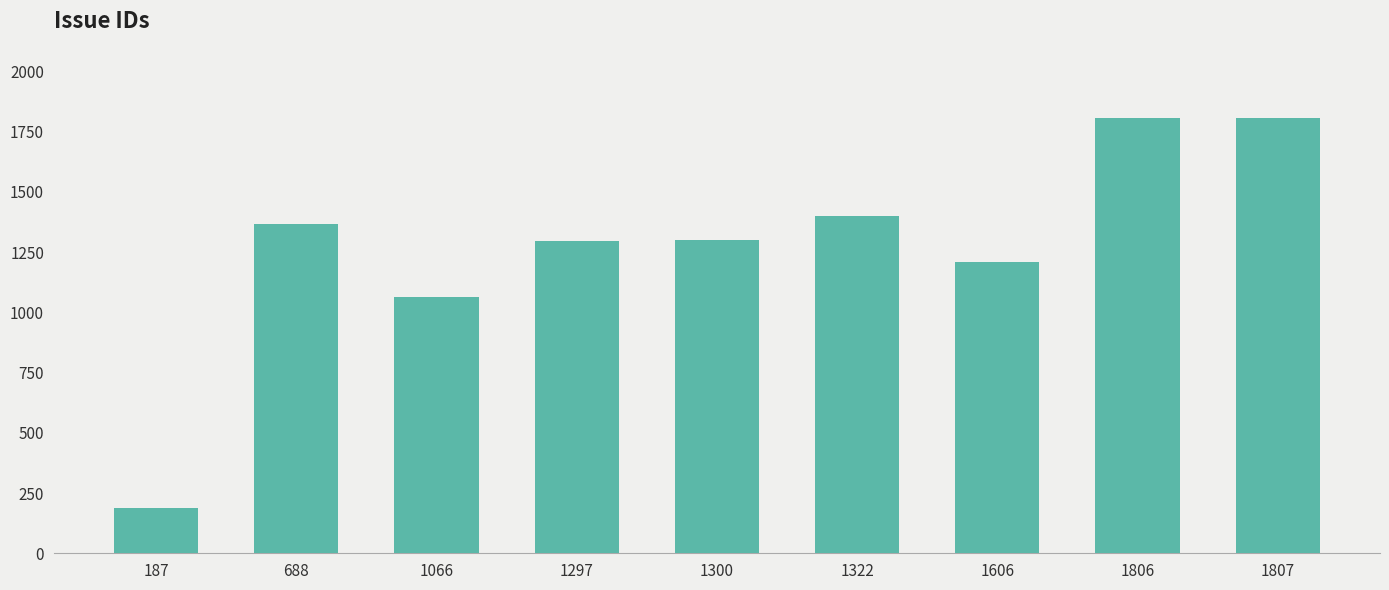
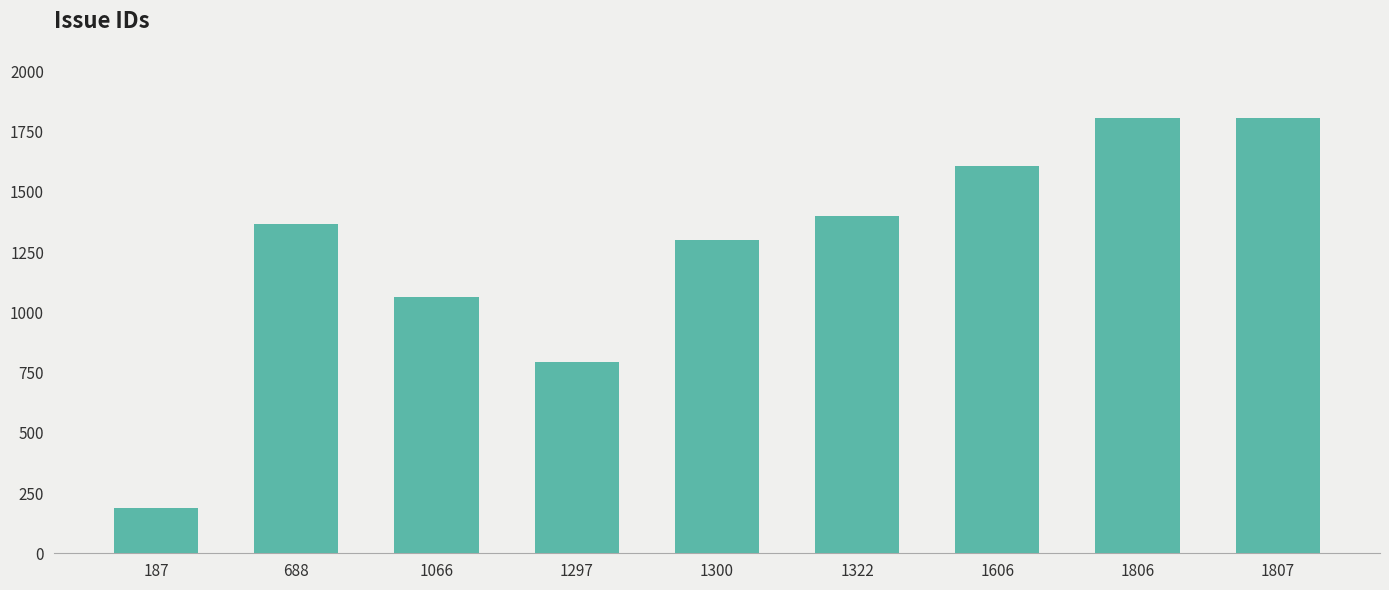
1297: 1300 -> 790
1606: 1210 -> 1610
